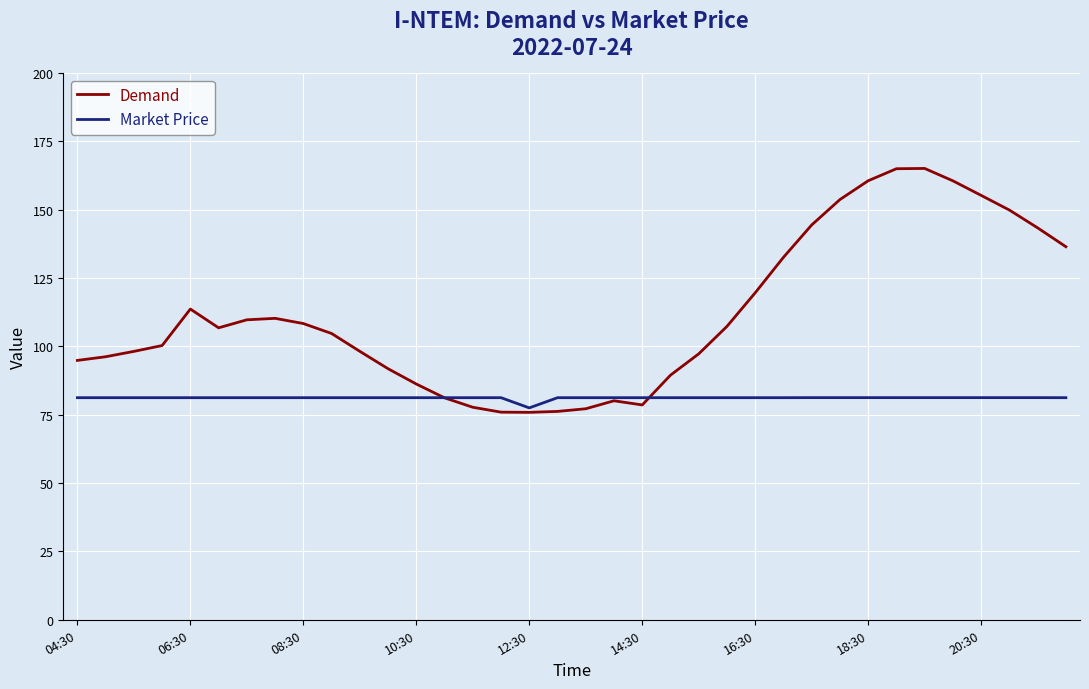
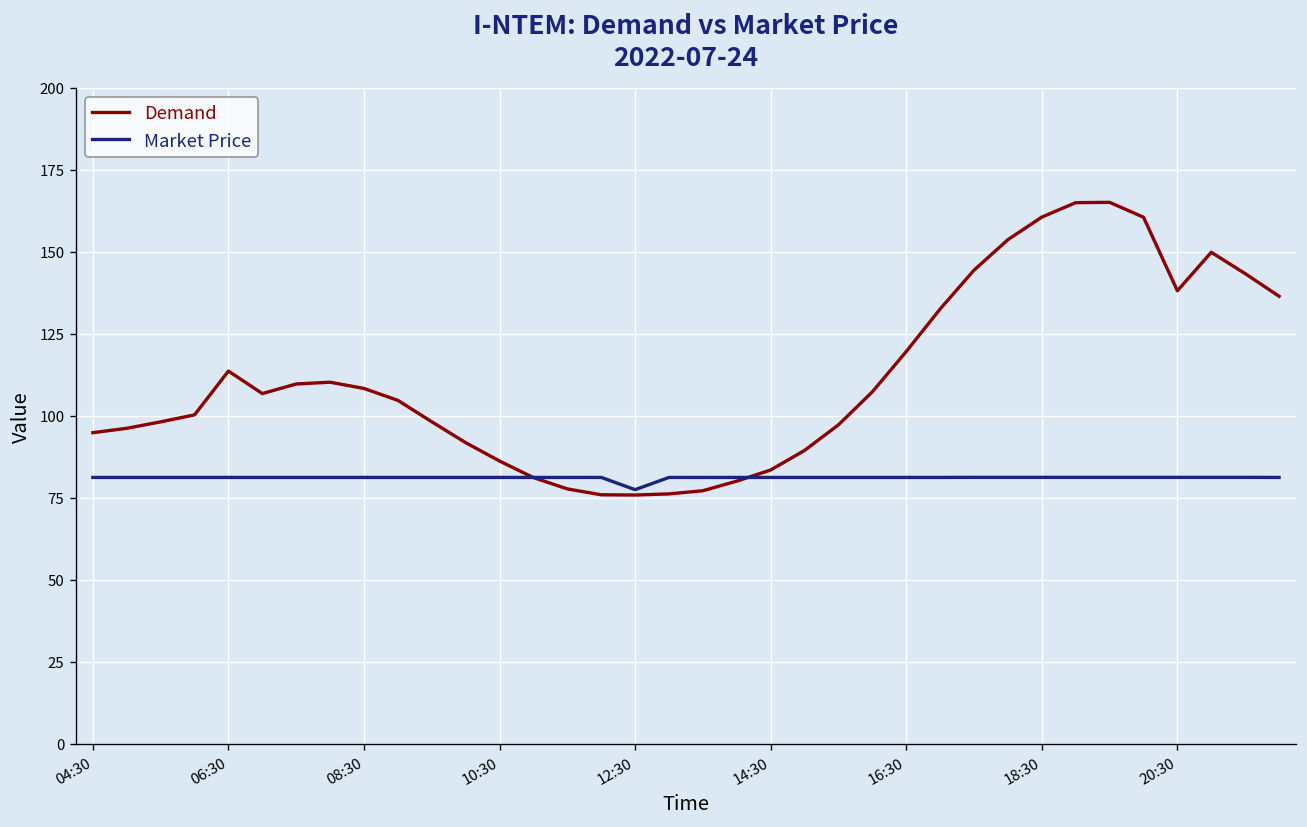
Demand, 14:30: 79 -> 84
Demand, 20:30: 155 -> 138
